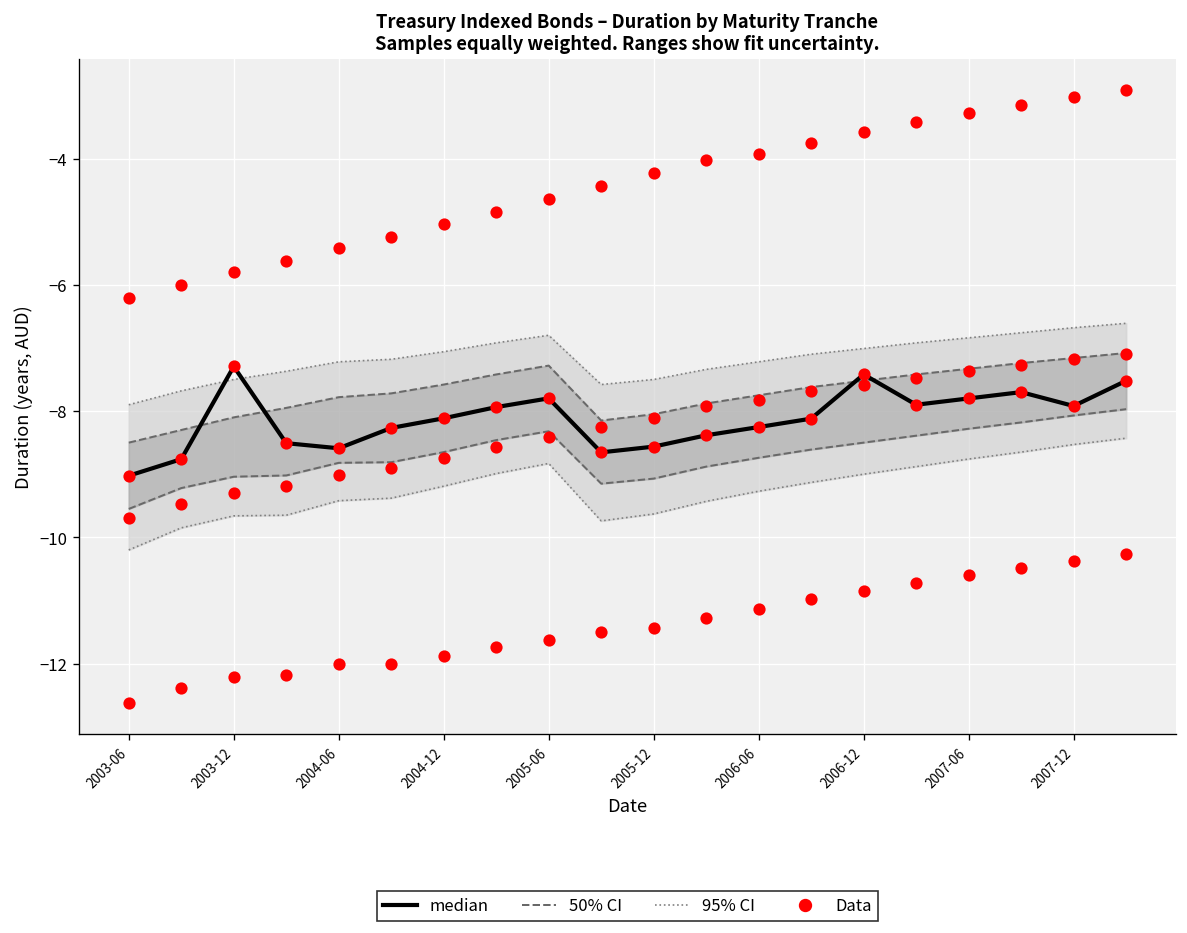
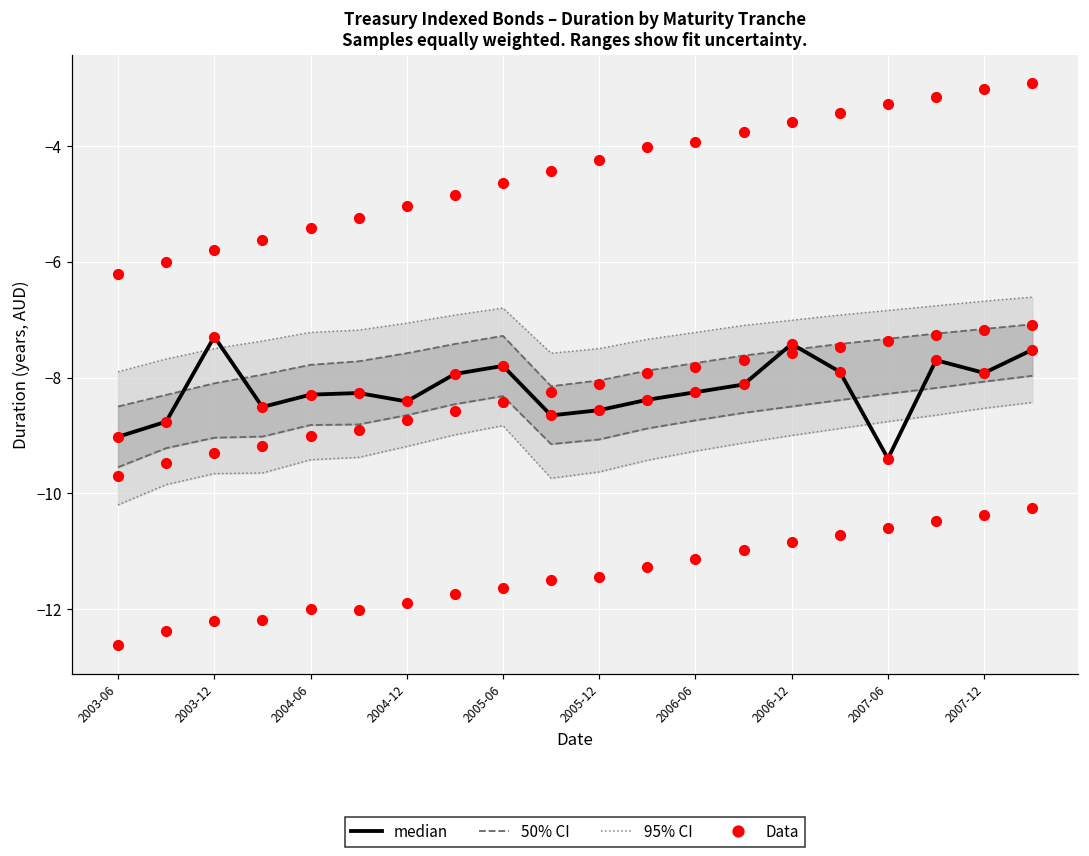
median, 2004-06: -8.6 -> -8.3
median, 2004-12: -8.1 -> -8.4
median, 2007-06: -7.8 -> -9.4
